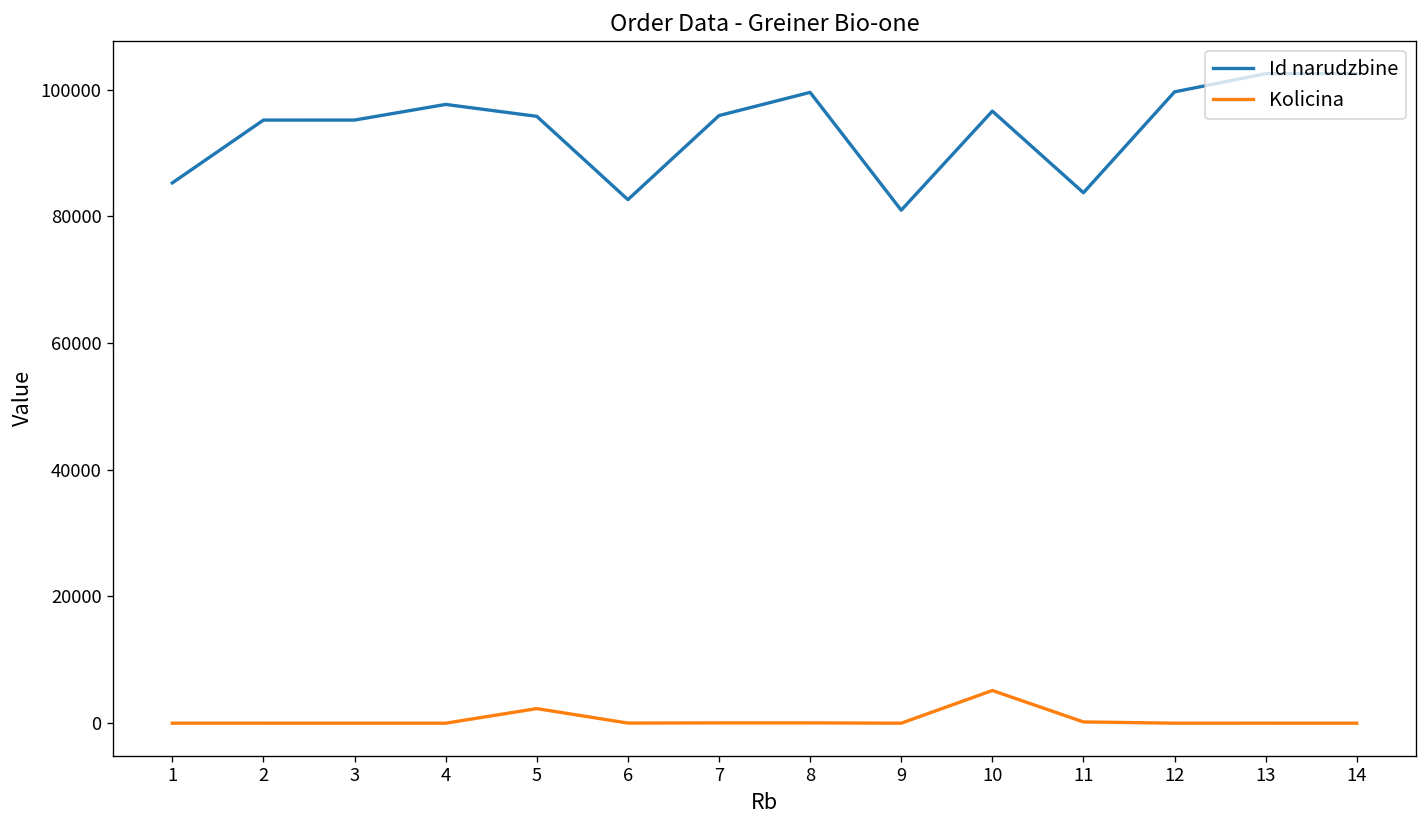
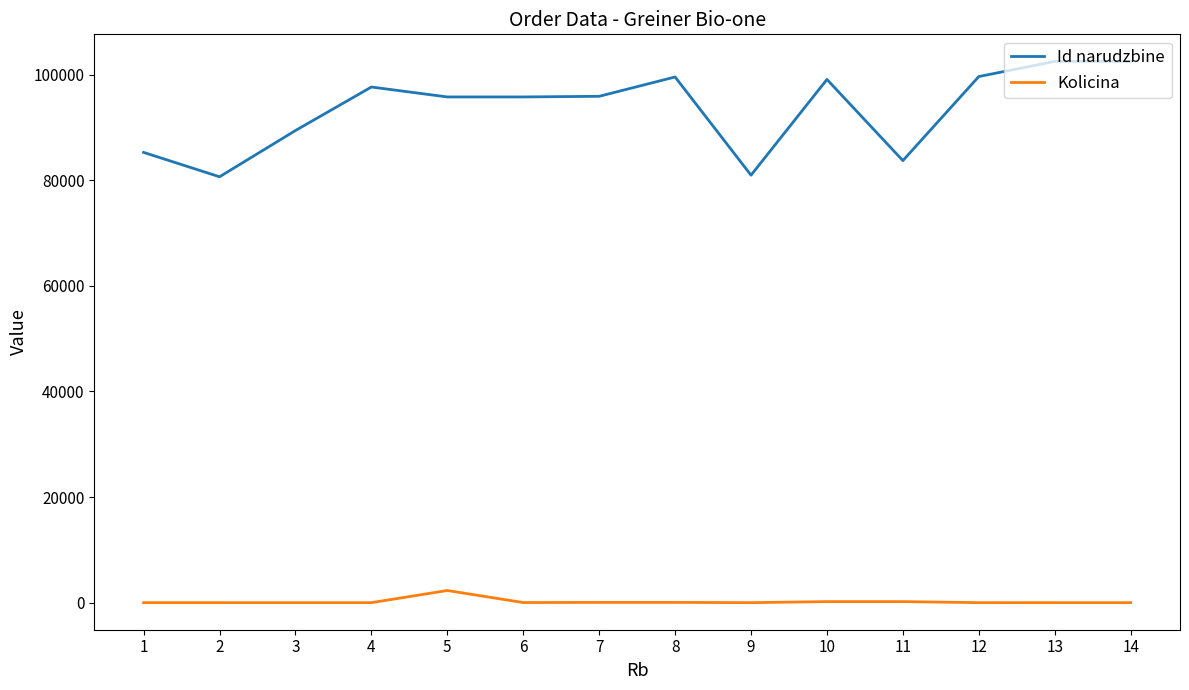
Id narudzbine, 2: 95000 -> 81000
Id narudzbine, 3: 95000 -> 89000
Id narudzbine, 6: 83000 -> 96000
Id narudzbine, 10: 97000 -> 99000
Kolicina, 10: 5000 -> 0
